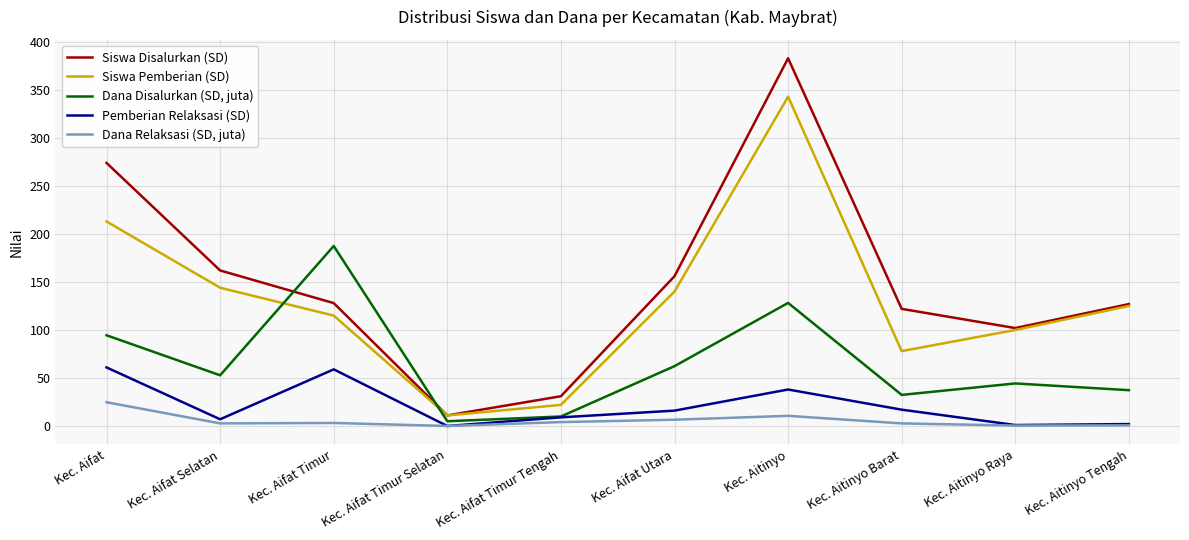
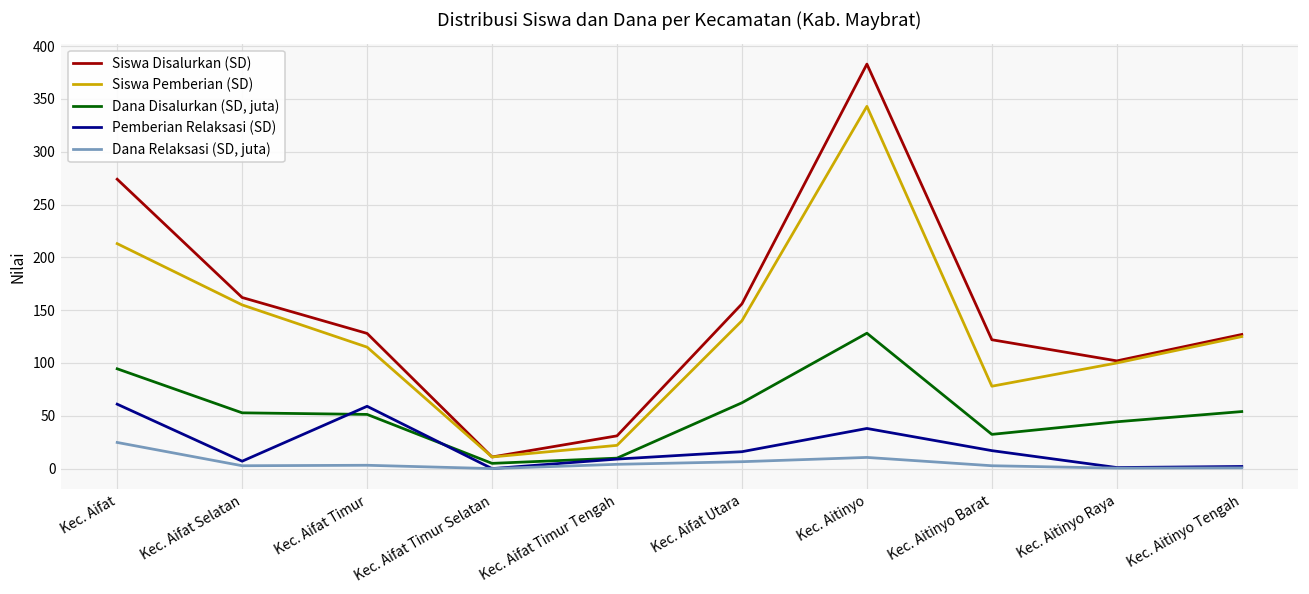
Siswa Pemberian (SD), Kec. Aifat Selatan: 140 -> 160
Dana Disalurkan (SD, juta), Kec. Aifat Timur: 190 -> 50
Dana Disalurkan (SD, juta), Kec. Aitinyo Tengah: 40 -> 50
